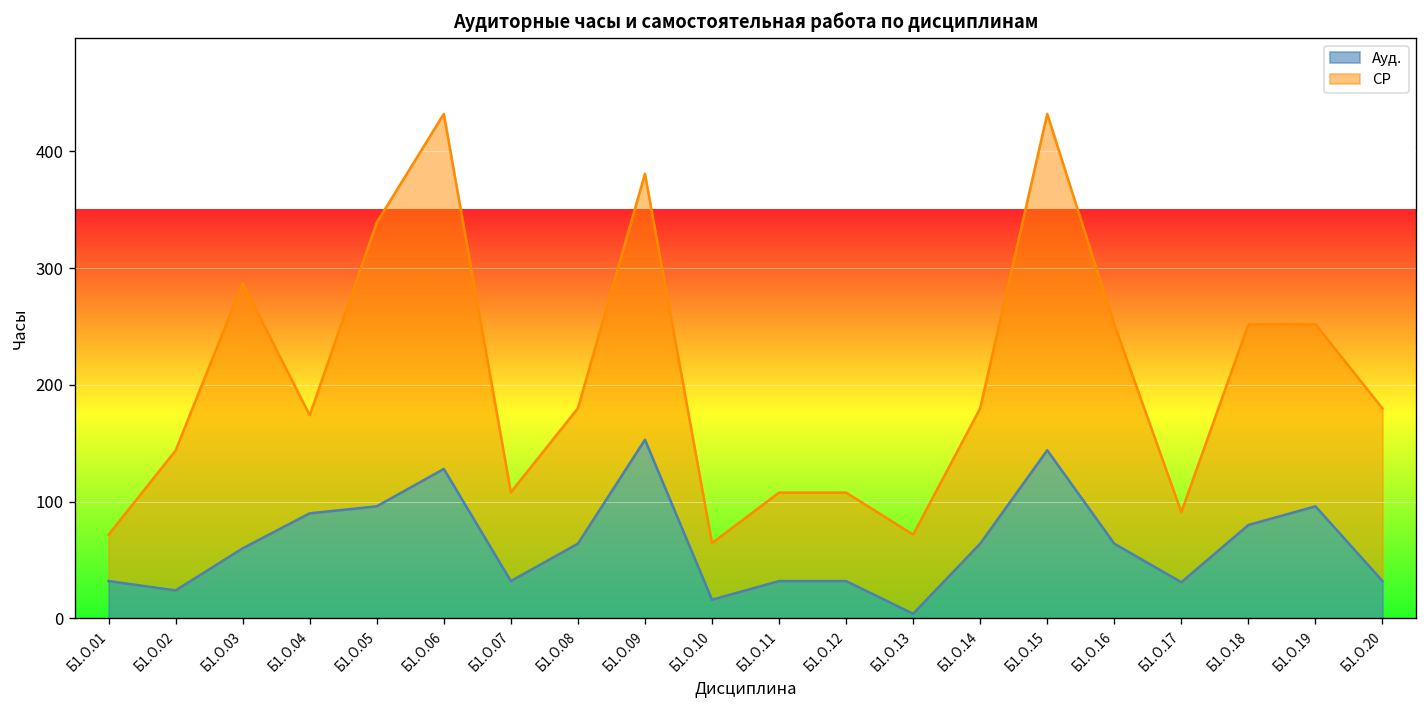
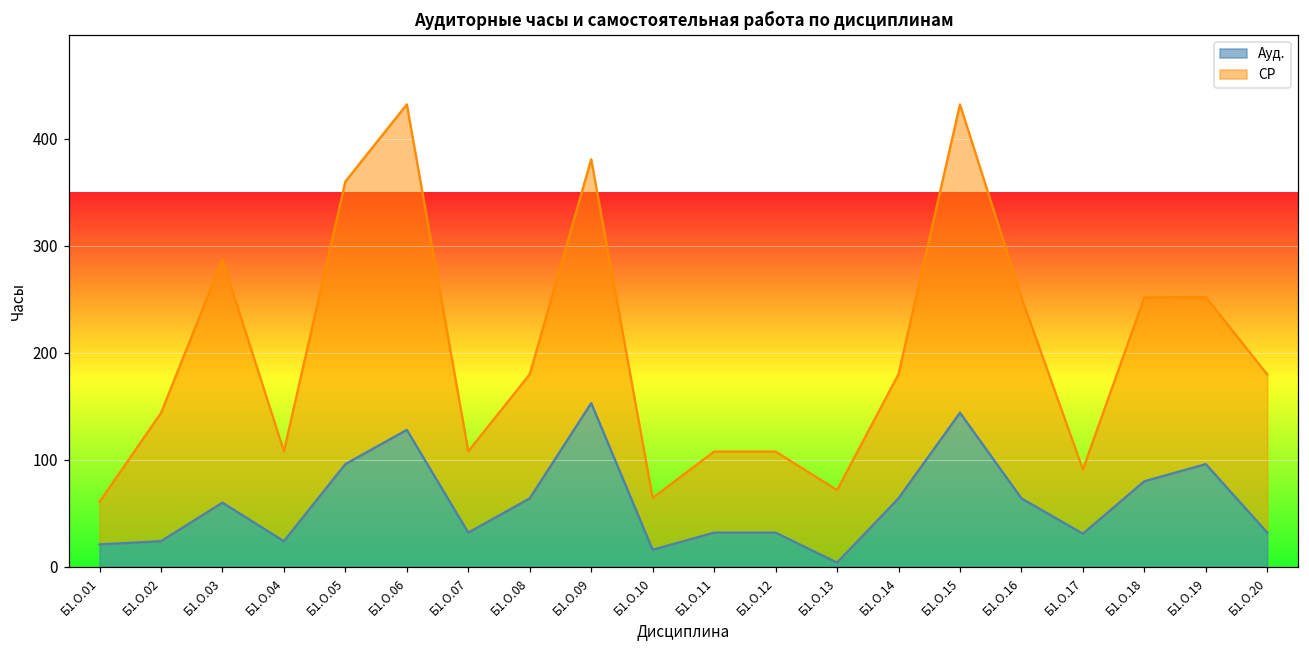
Ауд., Б1.О.01: 30 -> 20
Ауд., Б1.О.04: 90 -> 20
СР, Б1.О.05: 240 -> 260
